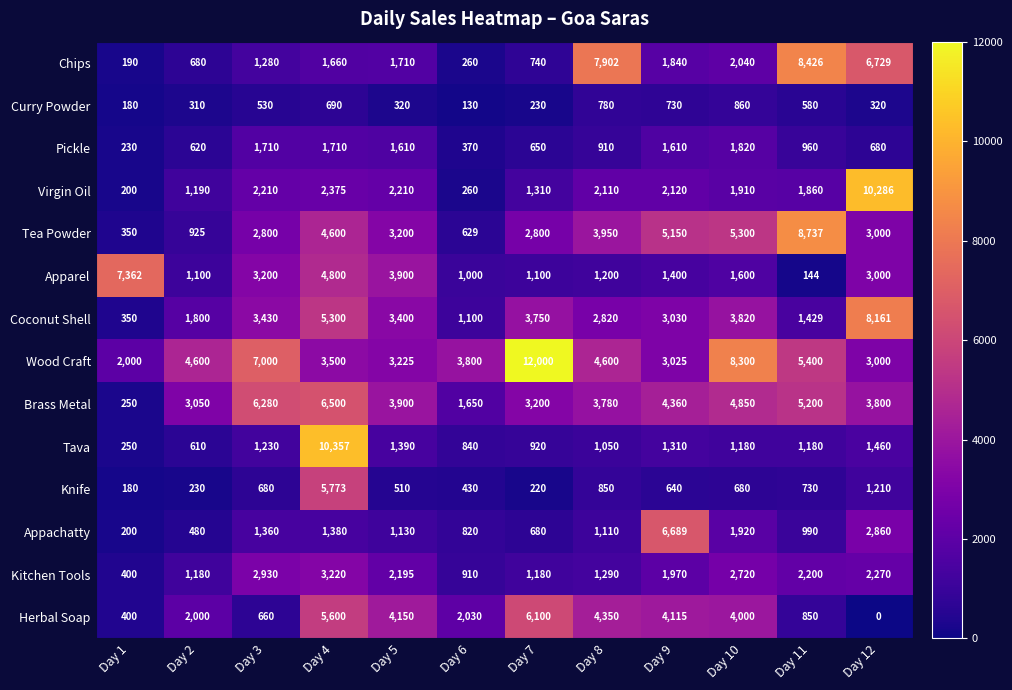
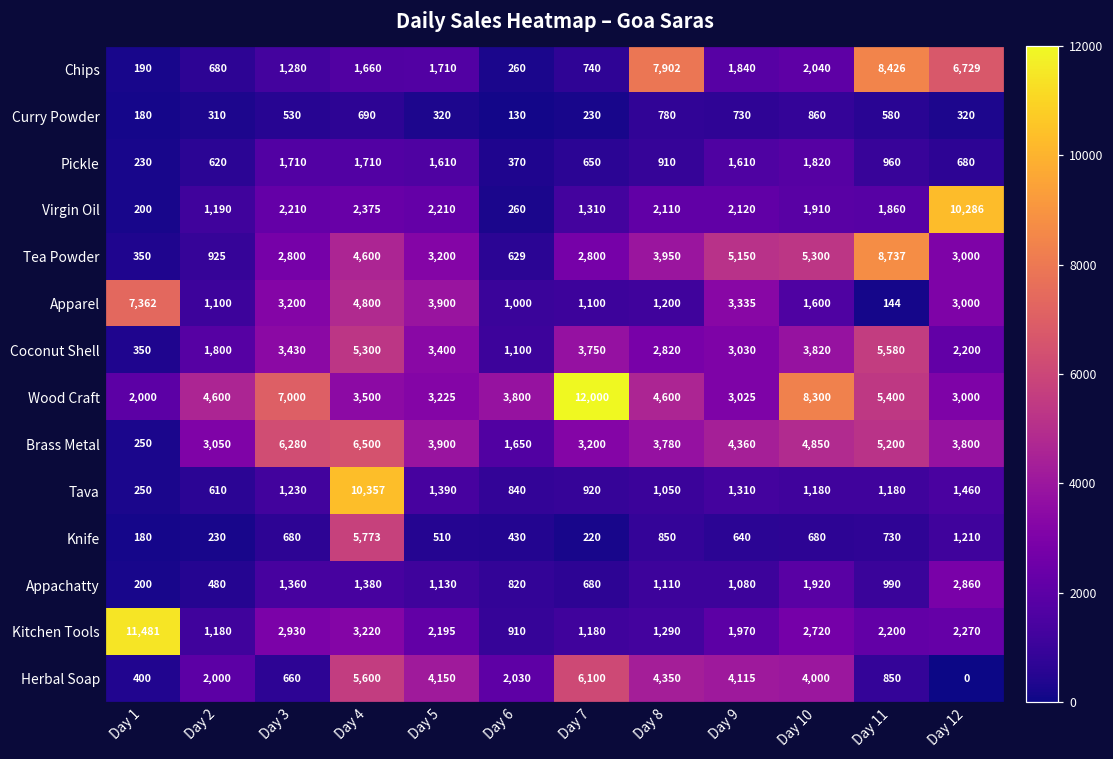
Apparel, Day 9: 1,400 -> 3,335
Coconut Shell, Day 11: 1,429 -> 5,580
Coconut Shell, Day 12: 8,161 -> 2,200
Appachatty, Day 9: 6,689 -> 1,080
Kitchen Tools, Day 1: 400 -> 11,481
